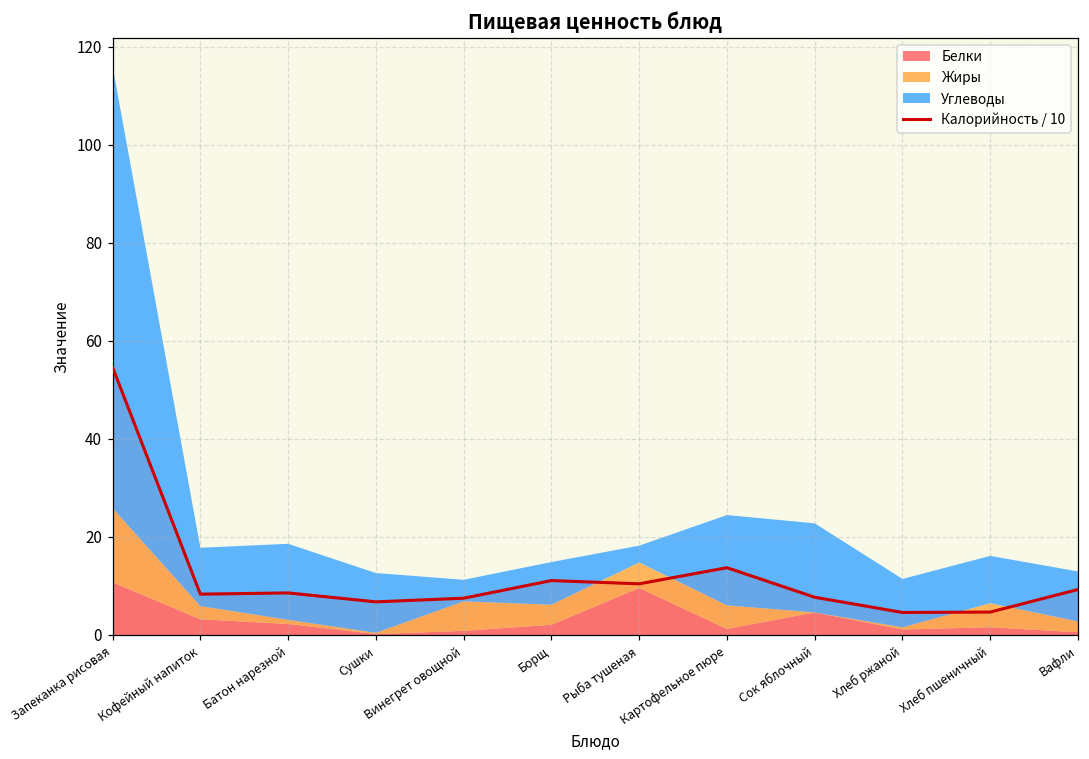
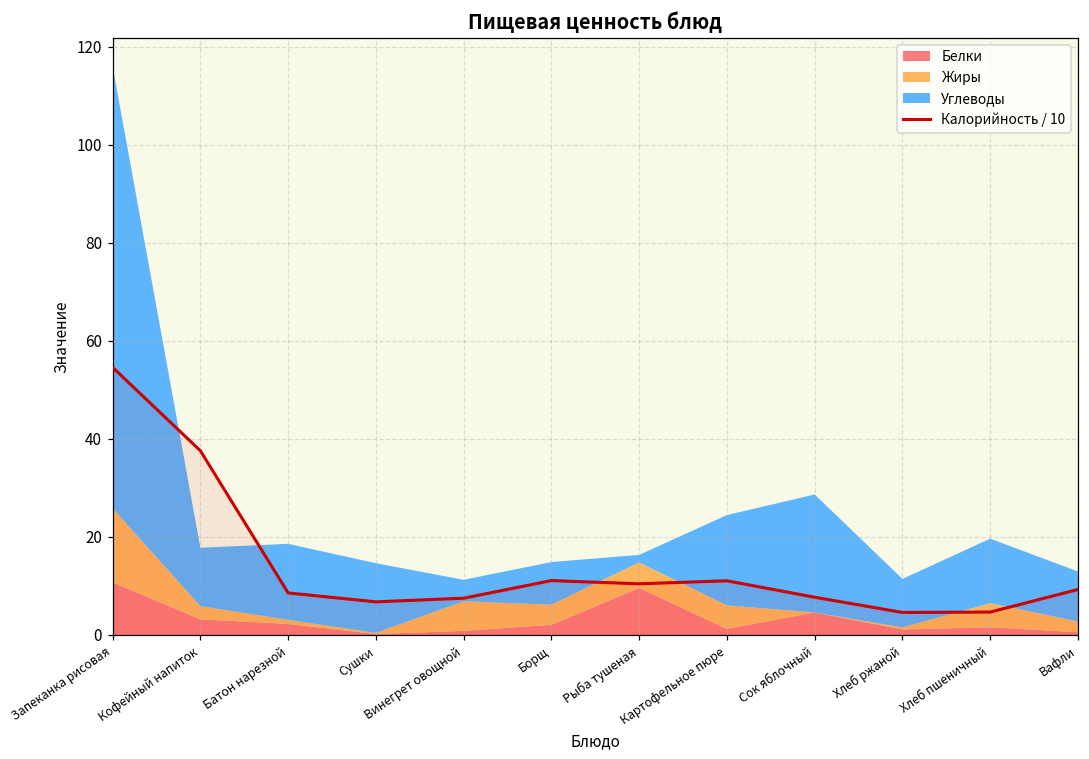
Калорийность / 10, Кофейный напиток: 8 -> 38
Углеводы, Сушки: 12 -> 14
Углеводы, Рыба тушеная: 3 -> 2
Калорийность / 10, Картофельное пюре: 14 -> 11
Углеводы, Сок яблочный: 18 -> 24
Углеводы, Хлеб пшеничный: 10 -> 13
